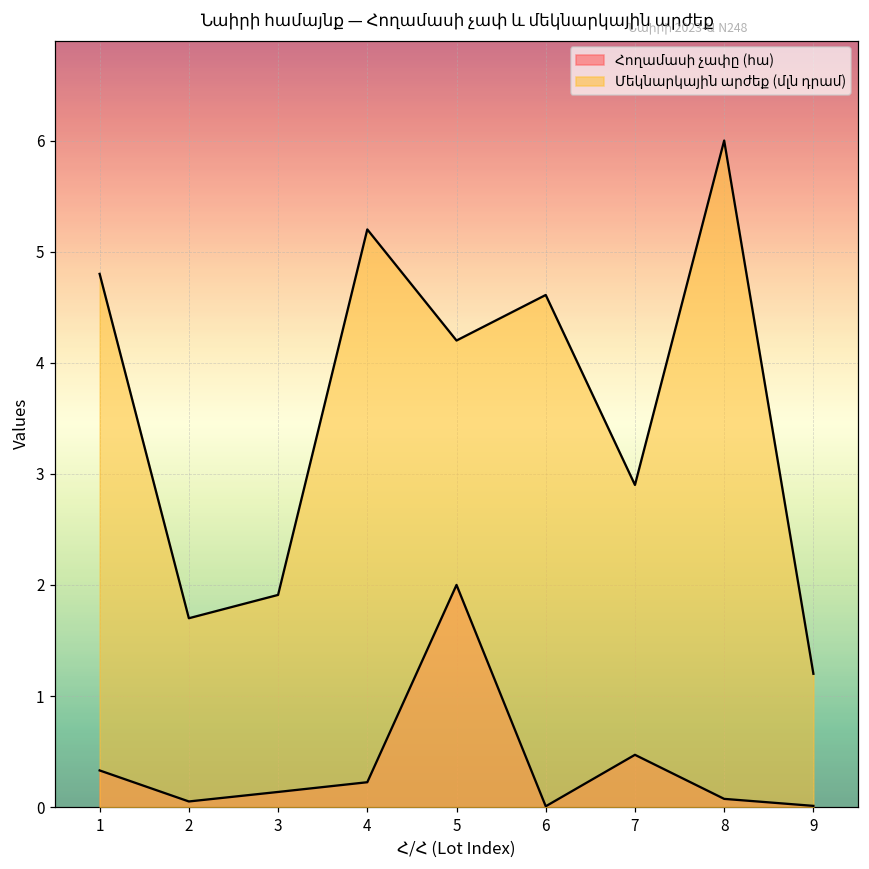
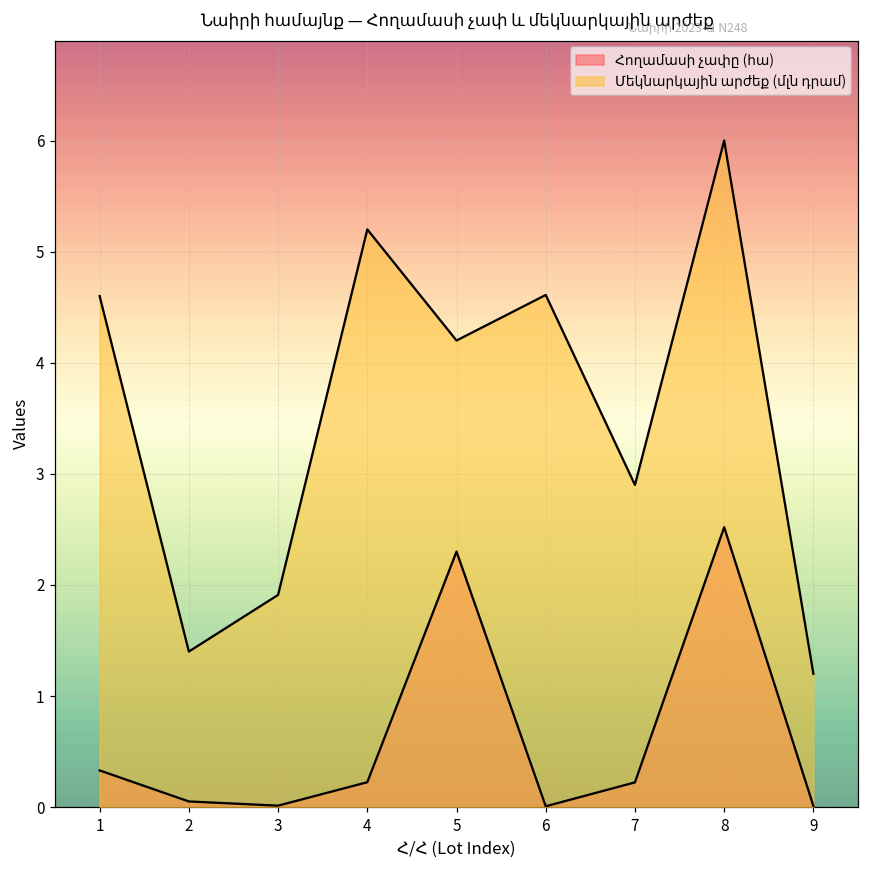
Մեկնարկային արժեք (մլն դրամ), 1: 4.8 -> 4.6
Մեկնարկային արժեք (մլն դրամ), 2: 1.7 -> 1.4
Հողամասի չափը (հա), 3: 0.14 -> 0.01
Հողամասի չափը (հա), 5: 2.0 -> 2.3
Հողամասի չափը (հա), 7: 0.47 -> 0.22
Հողամասի չափը (հա), 8: 0.07 -> 2.52
